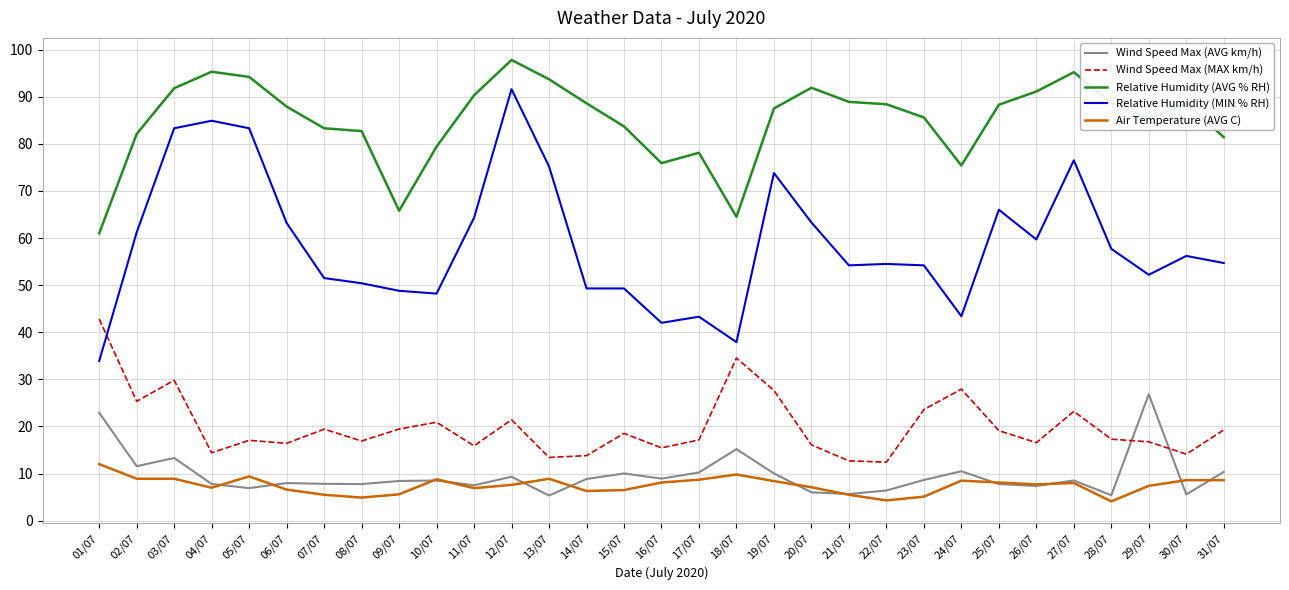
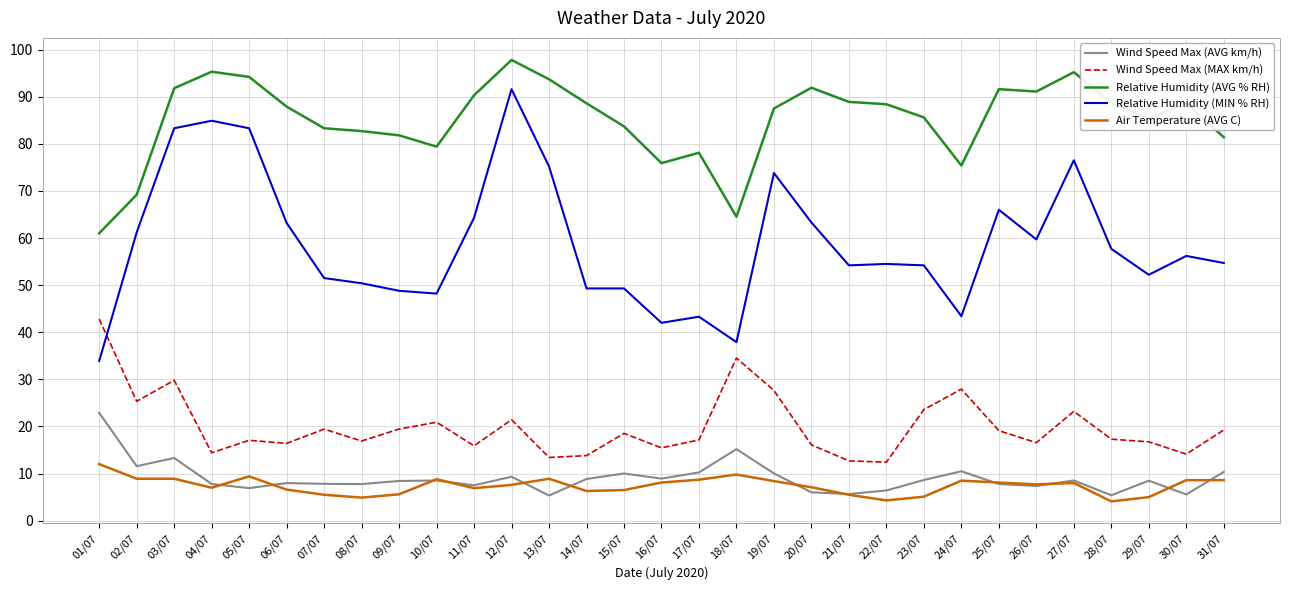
Relative Humidity (AVG % RH), 02/07: 82 -> 69
Relative Humidity (AVG % RH), 09/07: 66 -> 82
Relative Humidity (AVG % RH), 25/07: 88 -> 92
Wind Speed Max (AVG km/h), 29/07: 27 -> 8
Air Temperature (AVG C), 29/07: 7 -> 5
